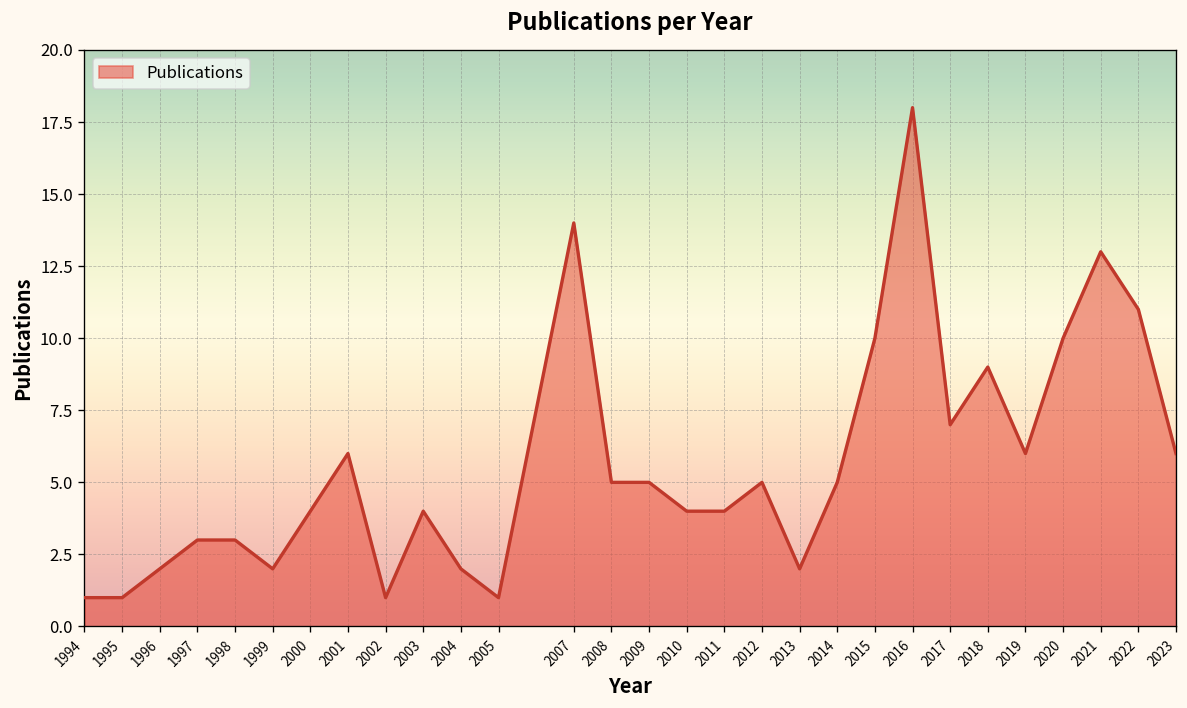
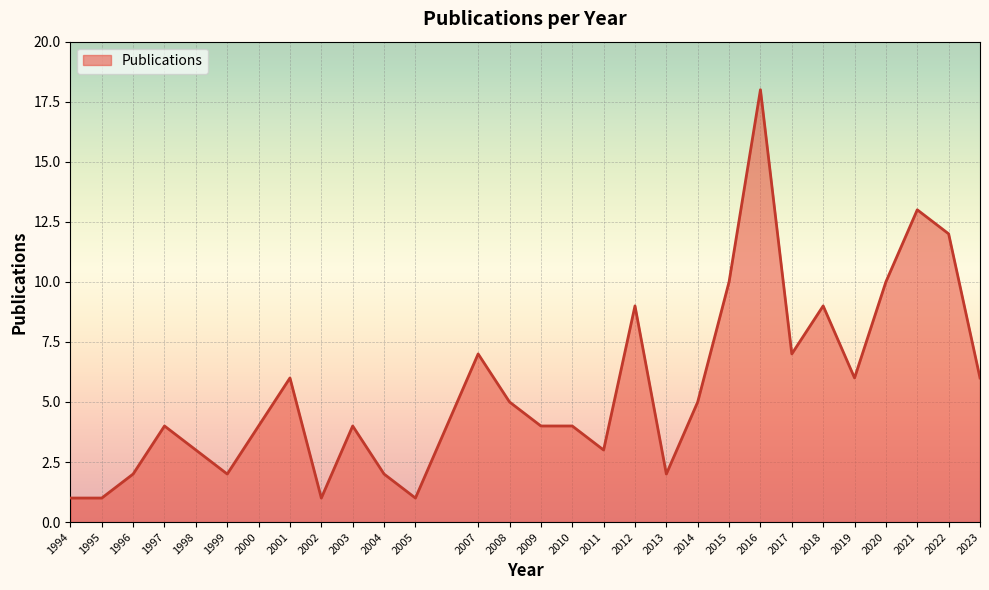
1997: 3 -> 4
2007: 14 -> 7
2009: 5 -> 4
2011: 4 -> 3
2012: 5 -> 9
2022: 11 -> 12
